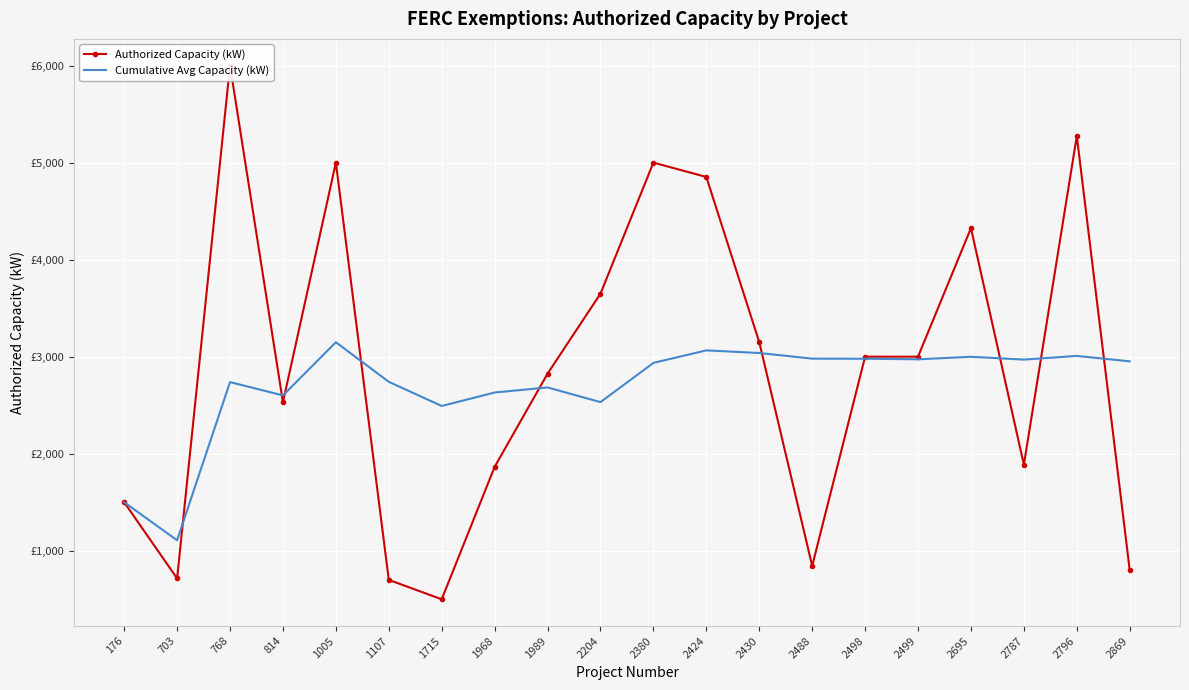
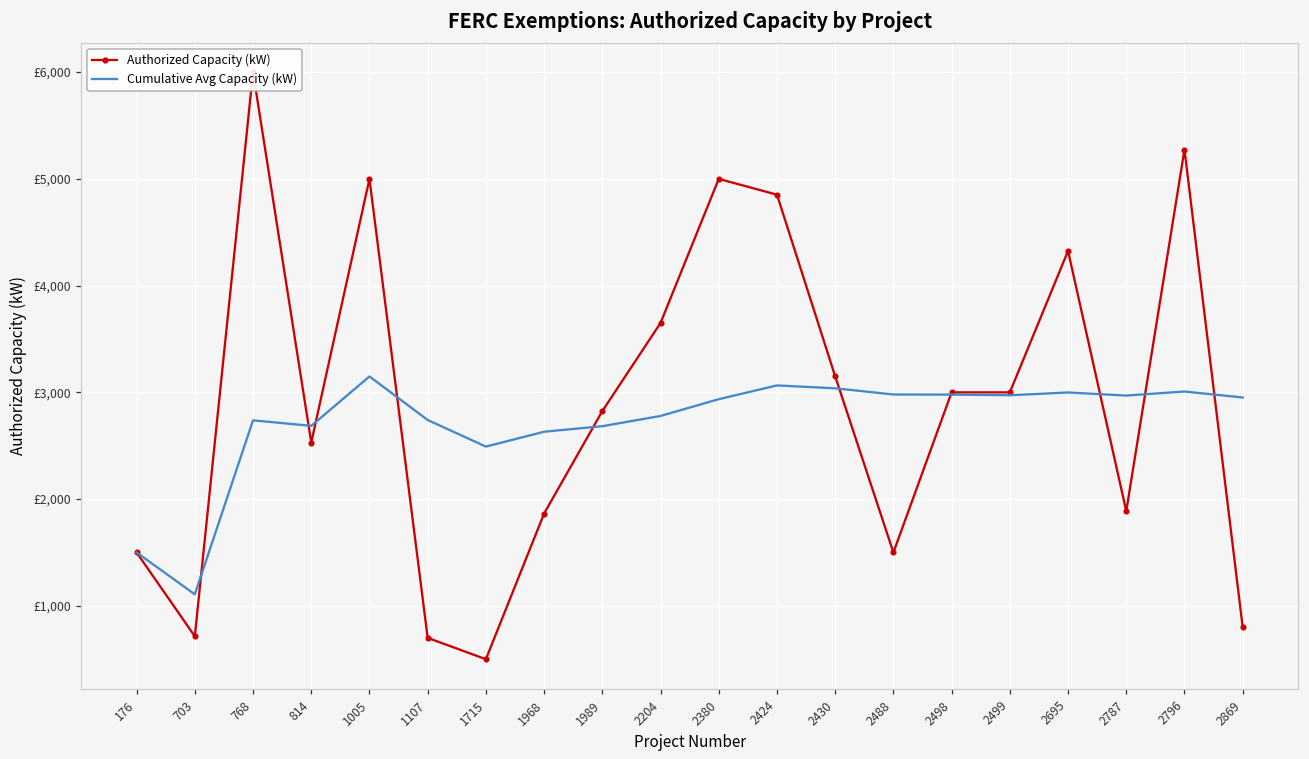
Cumulative Avg Capacity (kW), 814: £2,600 -> £2,700
Cumulative Avg Capacity (kW), 2204: £2,500 -> £2,800
Authorized Capacity (kW), 2488: £800 -> £1,500
